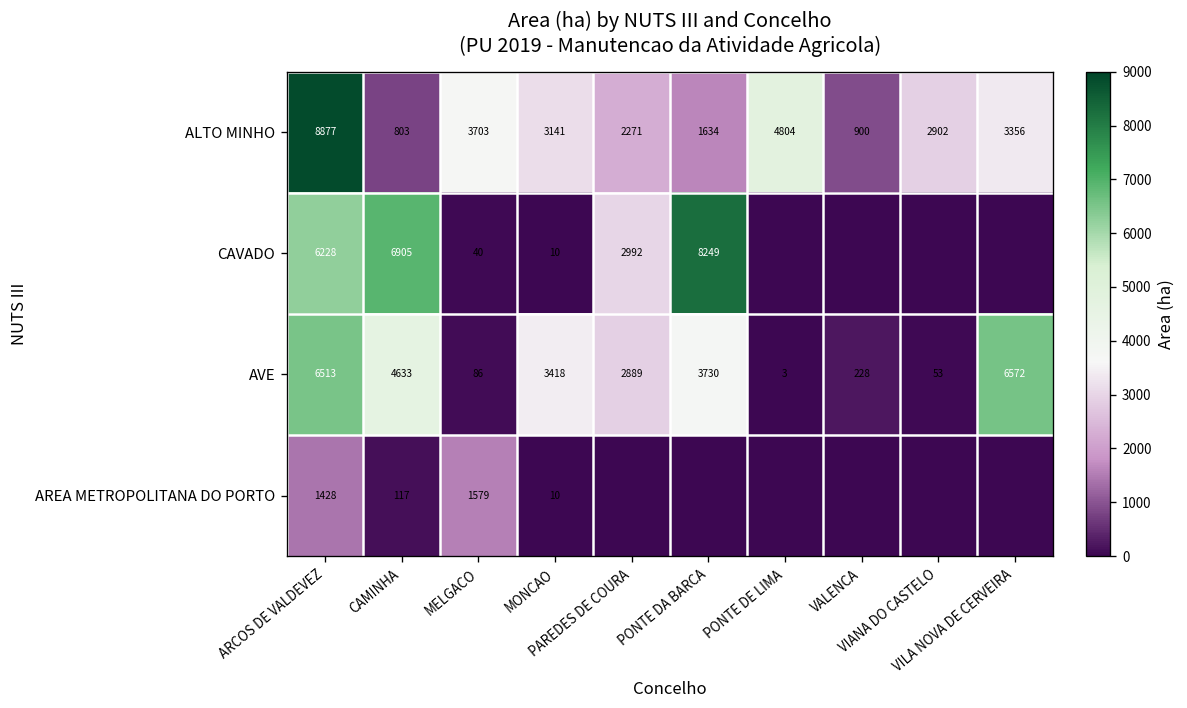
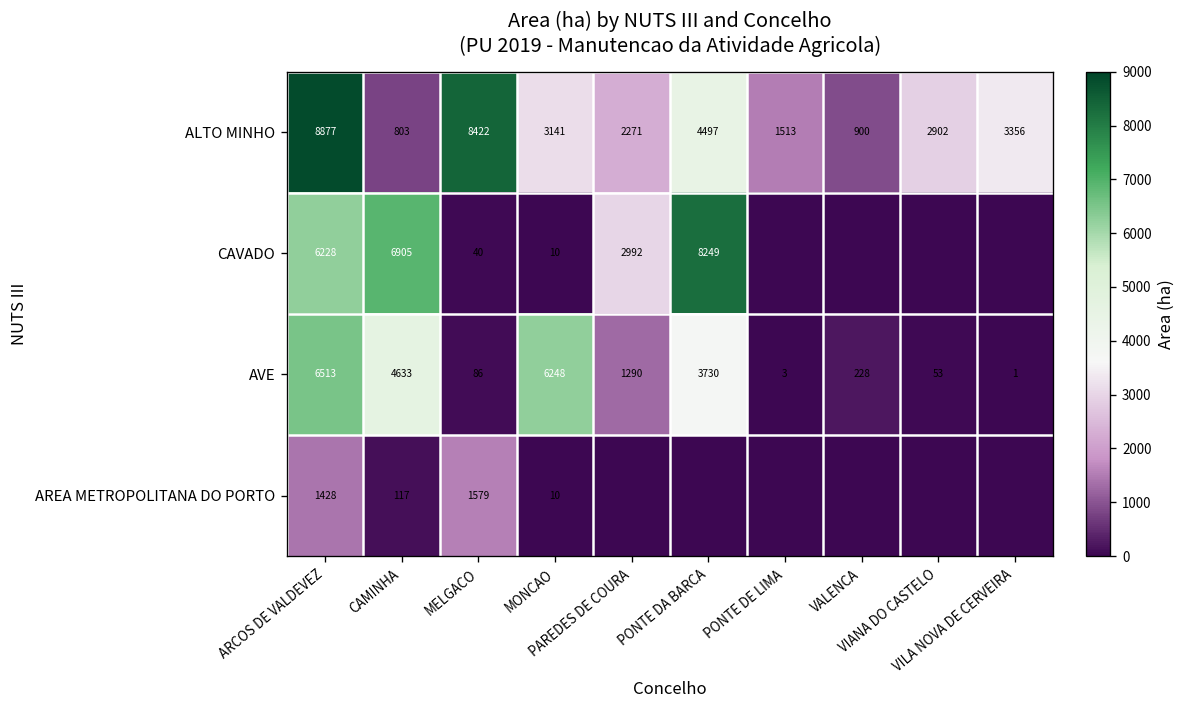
ALTO MINHO, MELGACO: 3703 -> 8422
ALTO MINHO, PONTE DA BARCA: 1634 -> 4497
ALTO MINHO, PONTE DE LIMA: 4804 -> 1513
AVE, MONCAO: 3418 -> 6248
AVE, PAREDES DE COURA: 2889 -> 1290
AVE, VILA NOVA DE CERVEIRA: 6572 -> 1
